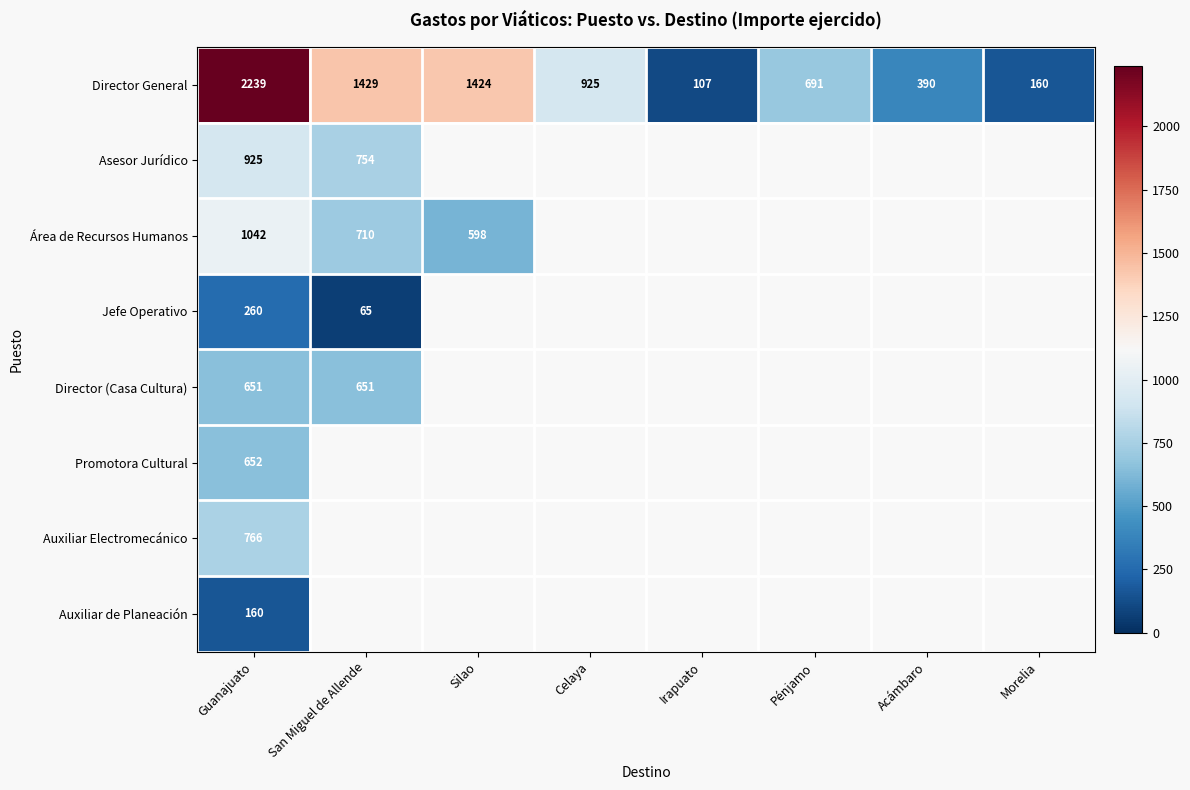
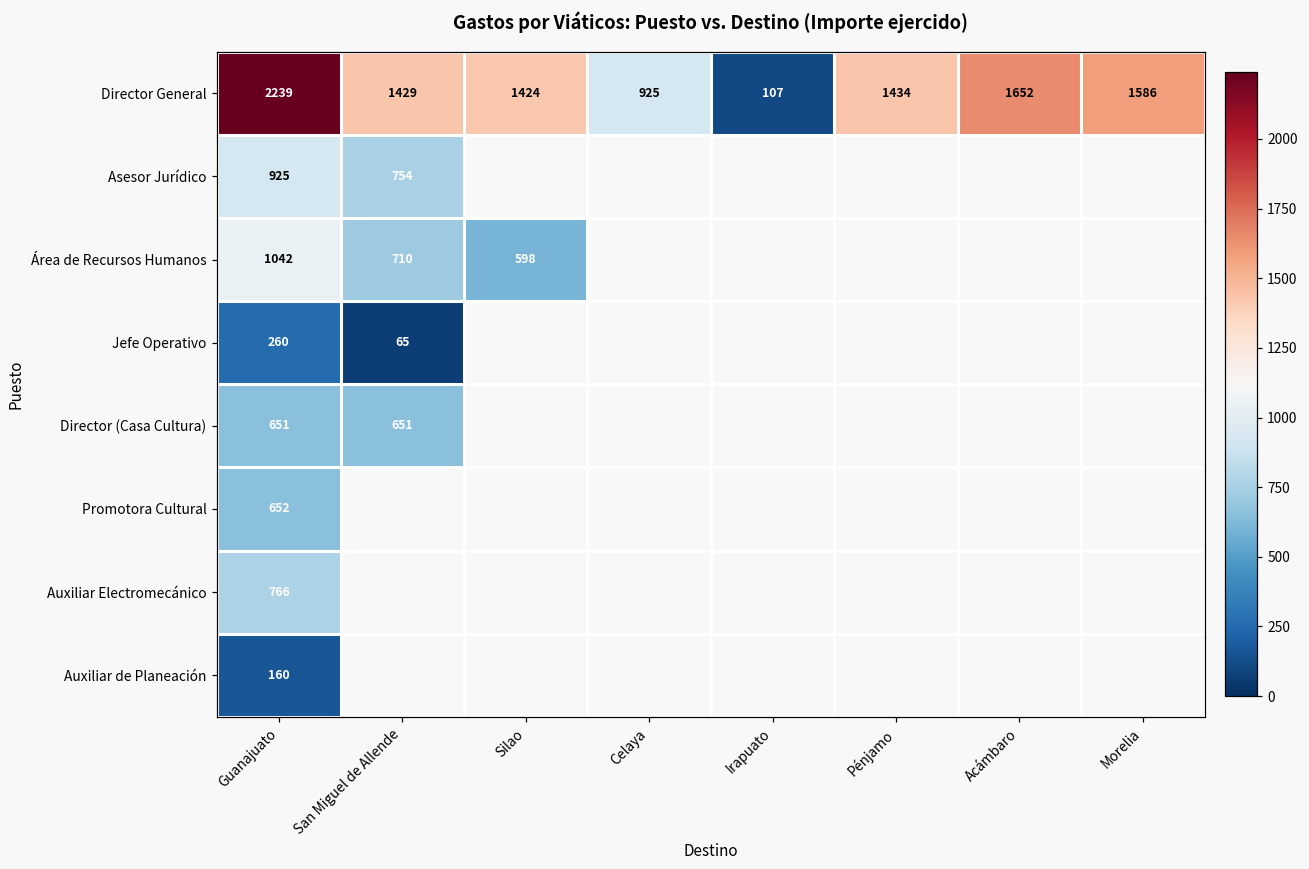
Director General, Pénjamo: 691 -> 1434
Director General, Acámbaro: 390 -> 1652
Director General, Morelia: 160 -> 1586
